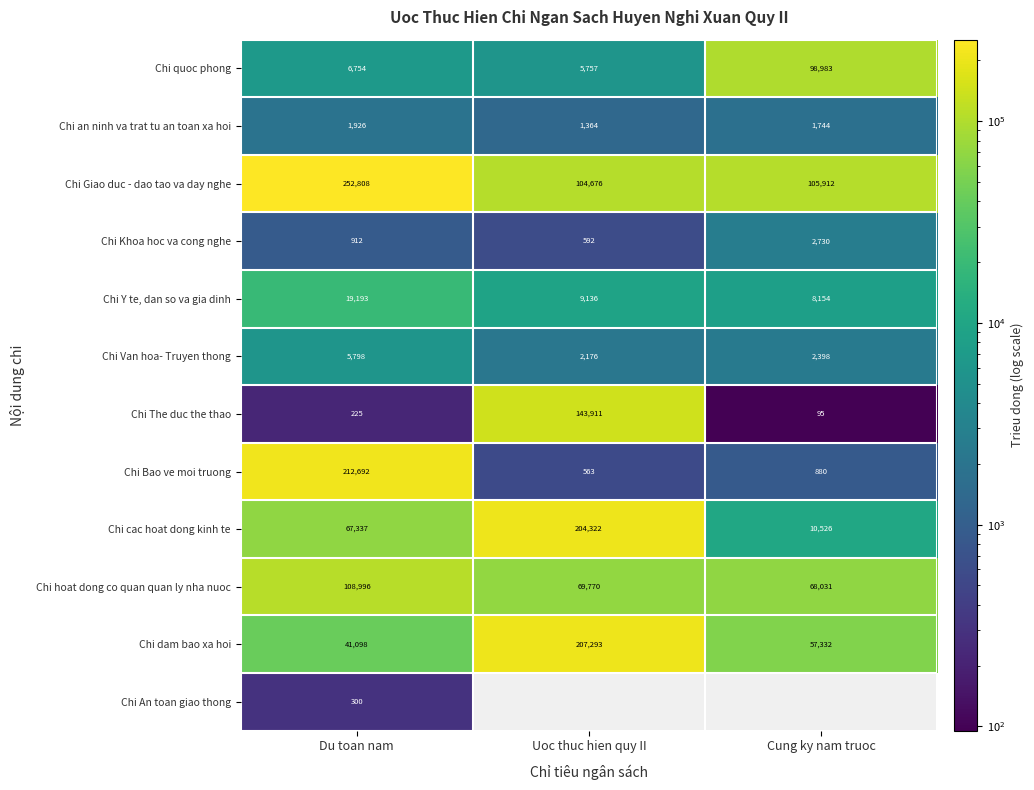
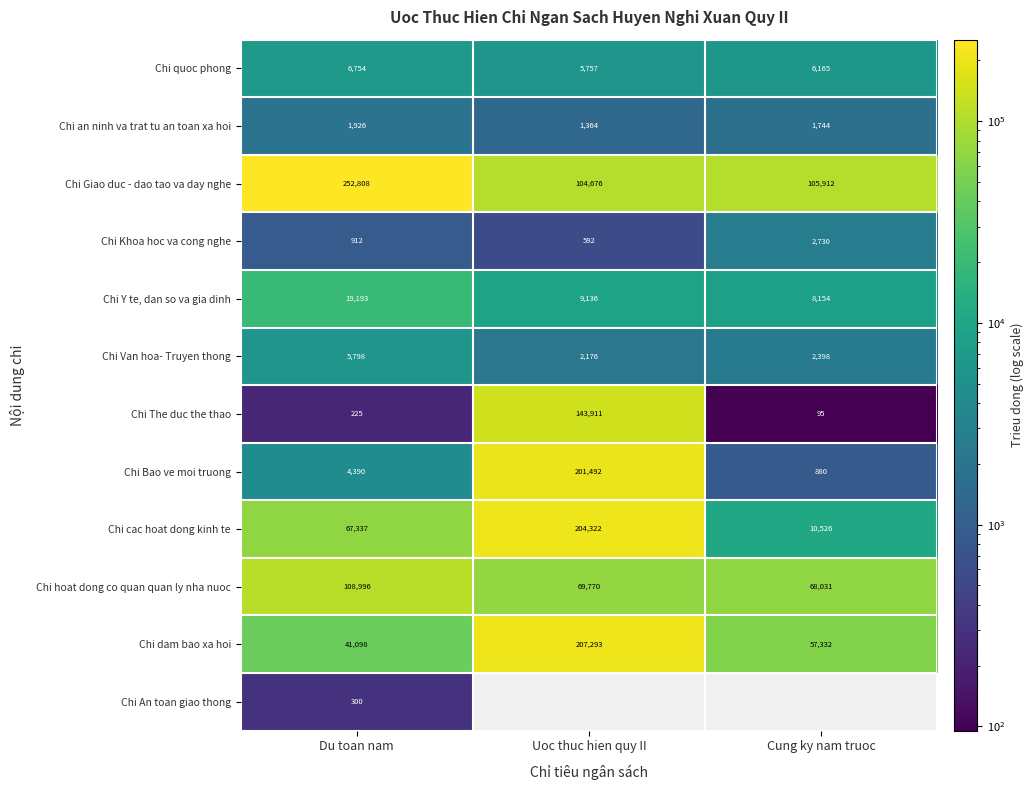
Chi quoc phong, Cung ky nam truoc: 98,983 -> 6,165
Chi Bao ve moi truong, Du toan nam: 212,692 -> 4,390
Chi Bao ve moi truong, Uoc thuc hien quy II: 563 -> 201,492
